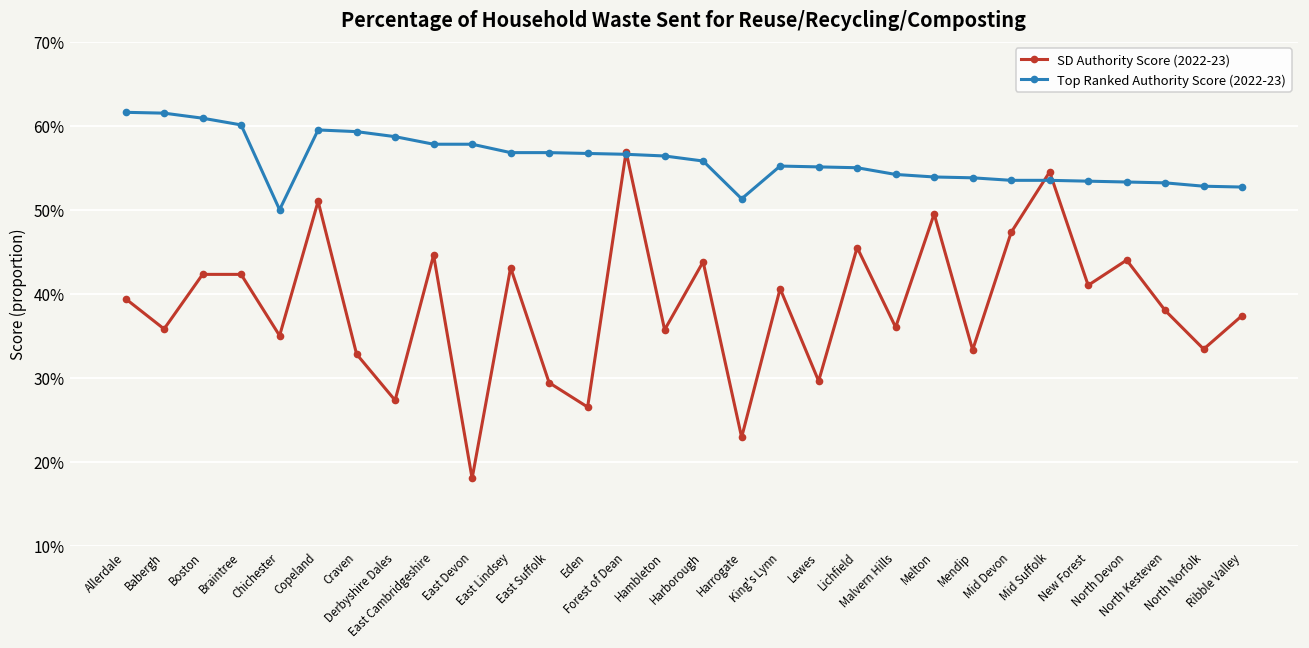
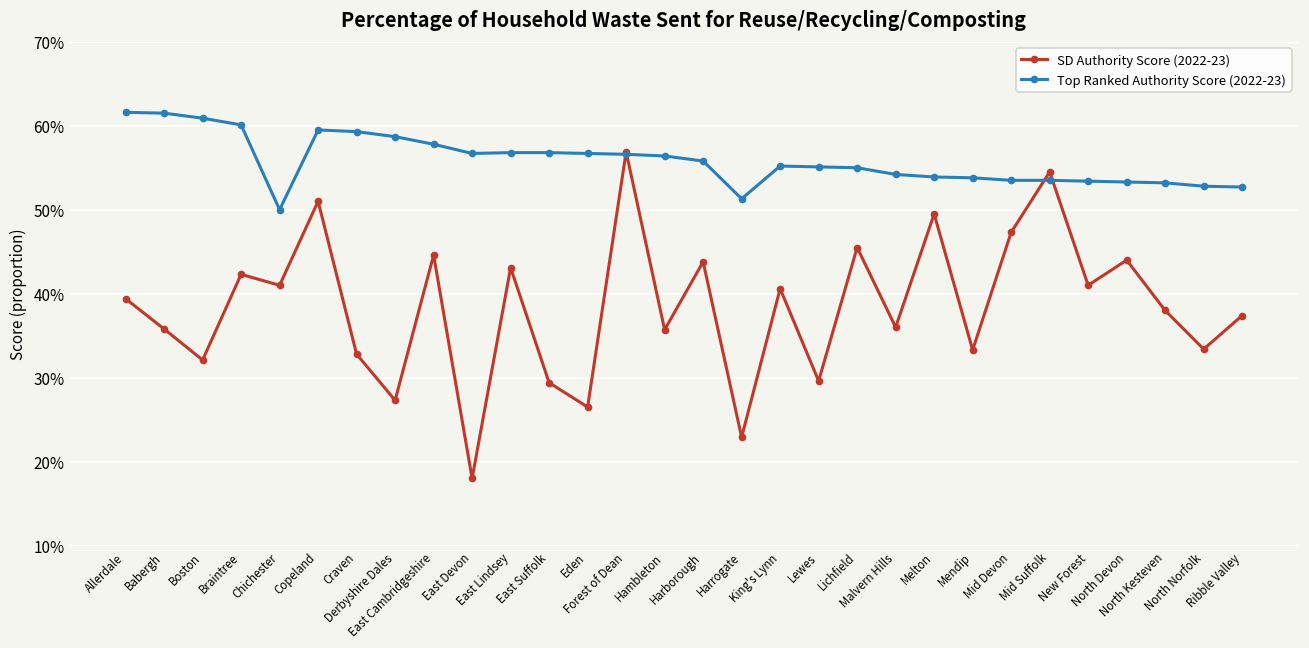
SD Authority Score (2022-23), Boston: 42% -> 32%
SD Authority Score (2022-23), Chichester: 35% -> 41%
Top Ranked Authority Score (2022-23), East Devon: 58% -> 57%
